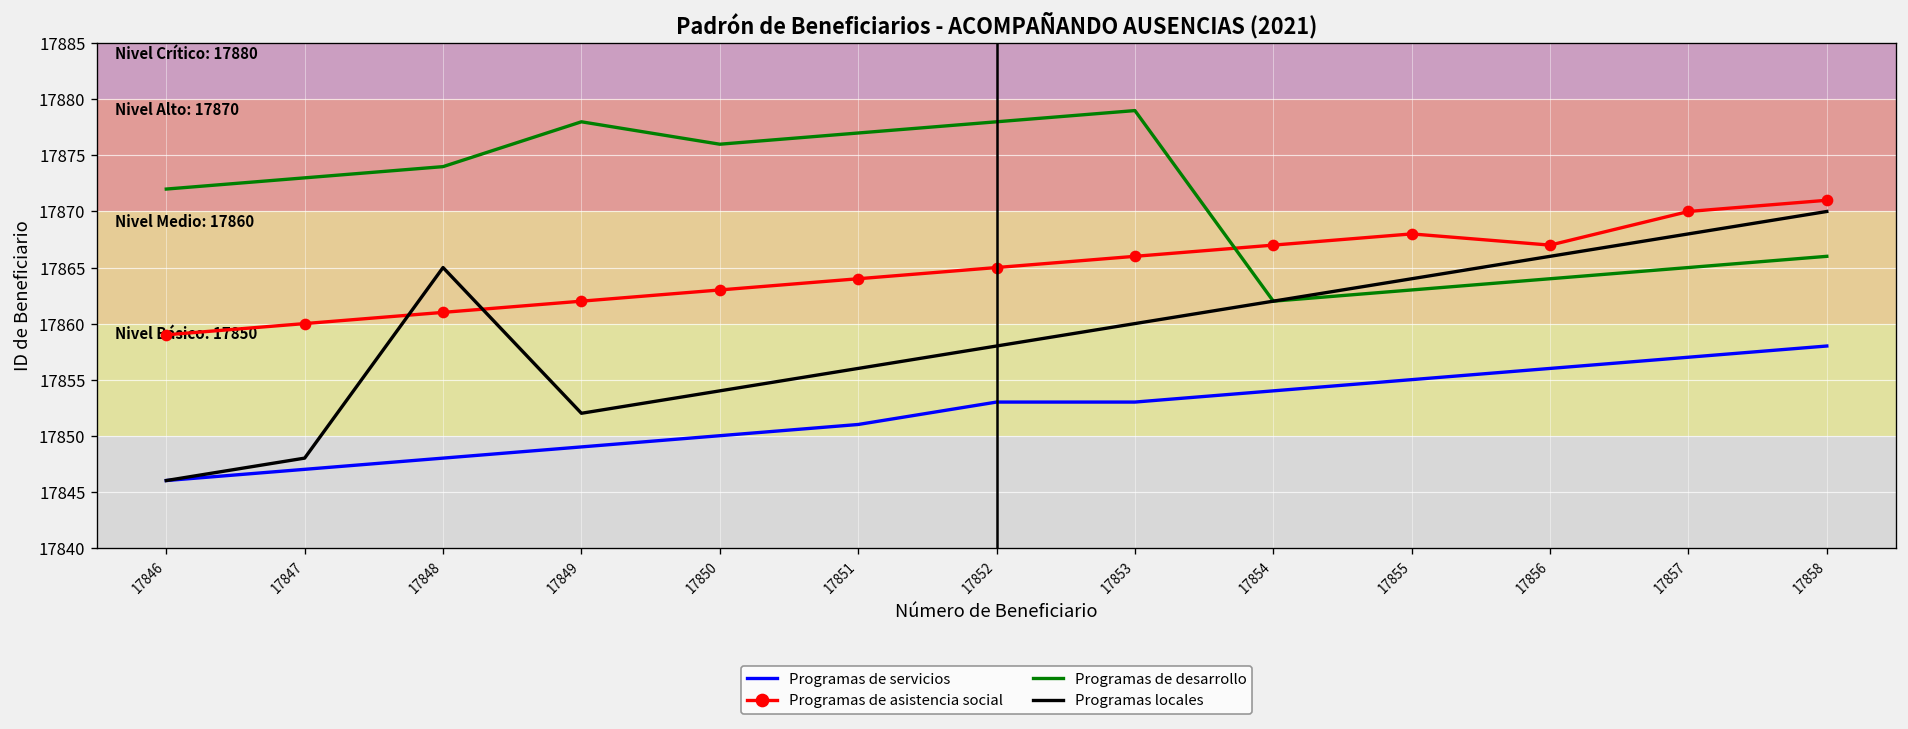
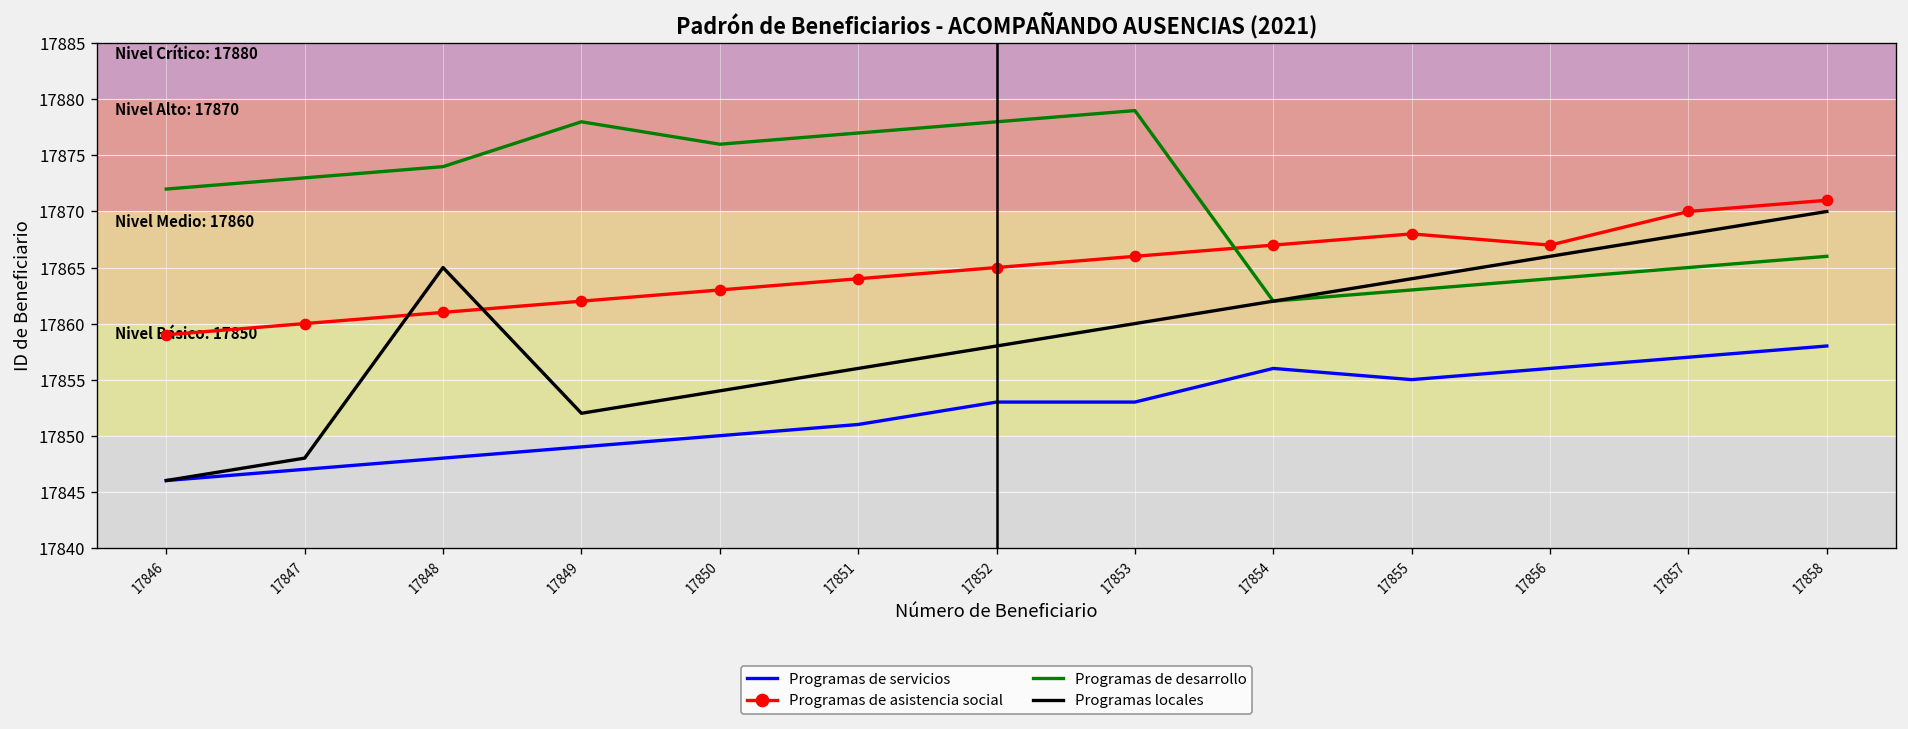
Programas de servicios, 17854: 17854 -> 17856
